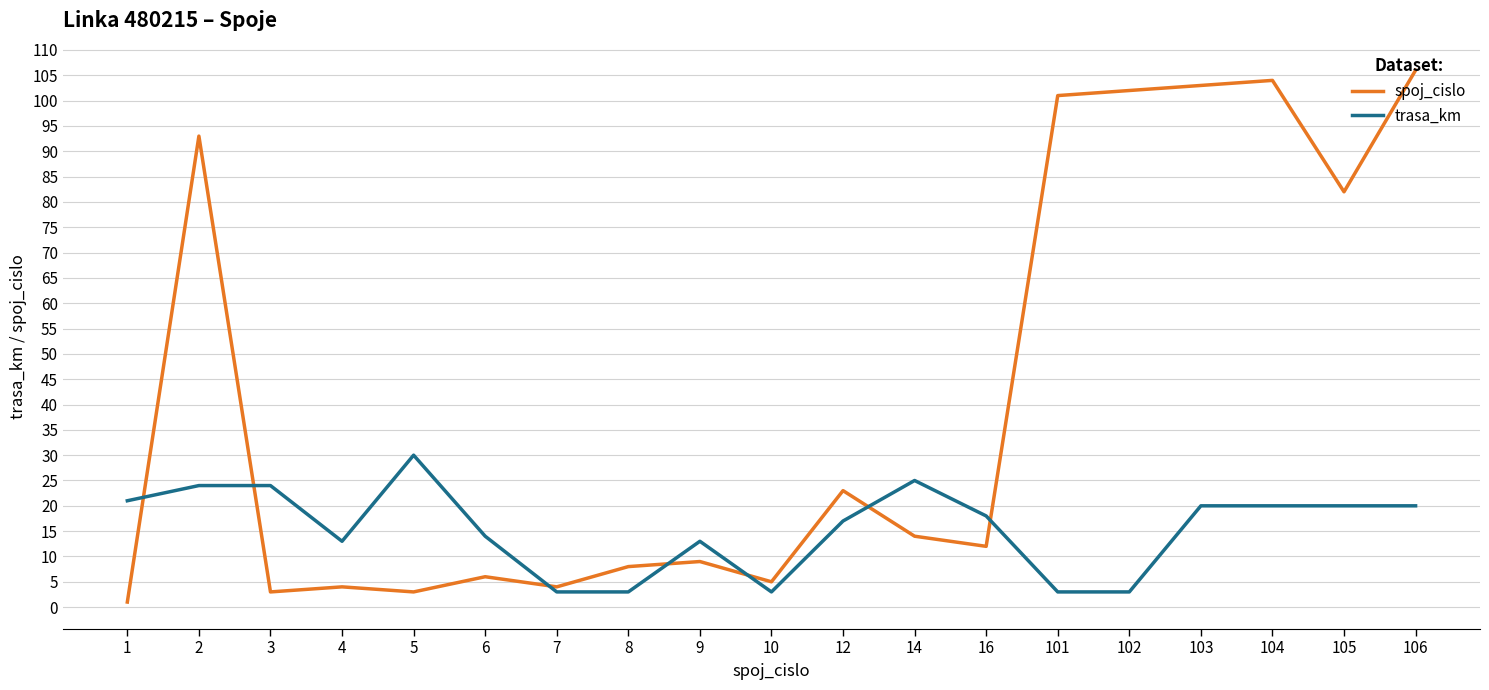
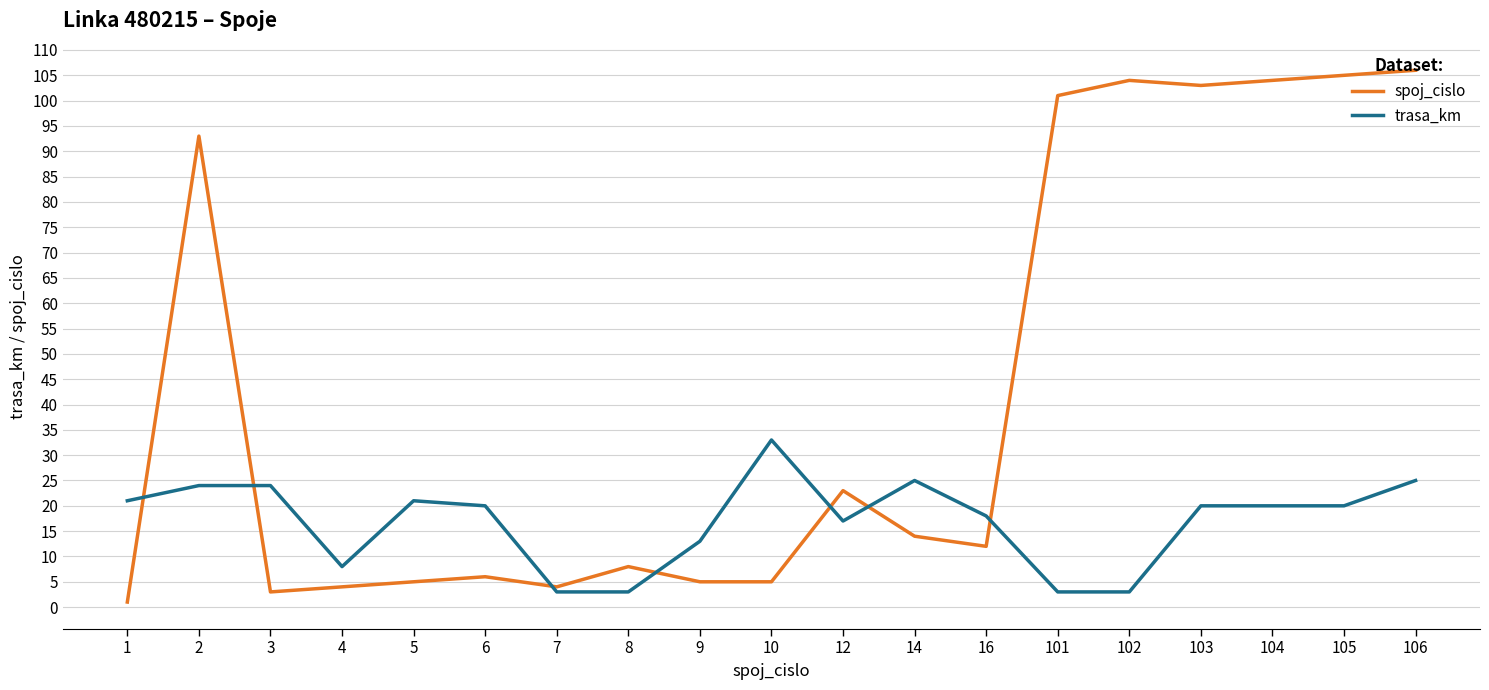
trasa_km, 4: 13 -> 8
spoj_cislo, 5: 3 -> 5
trasa_km, 5: 30 -> 21
trasa_km, 6: 14 -> 20
spoj_cislo, 9: 9 -> 5
trasa_km, 10: 3 -> 33
spoj_cislo, 102: 102 -> 104
spoj_cislo, 105: 82 -> 105
trasa_km, 106: 20 -> 25
